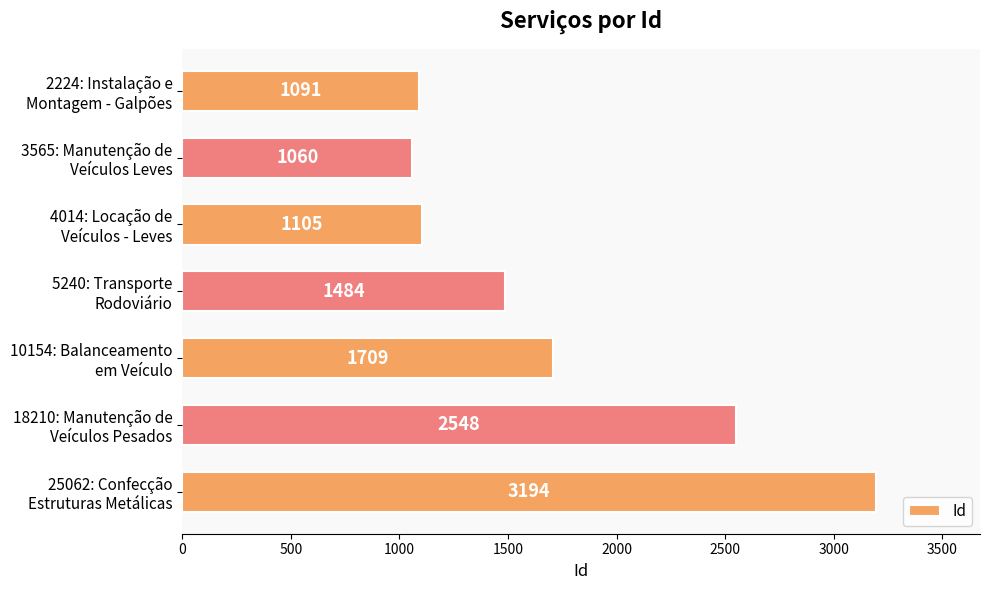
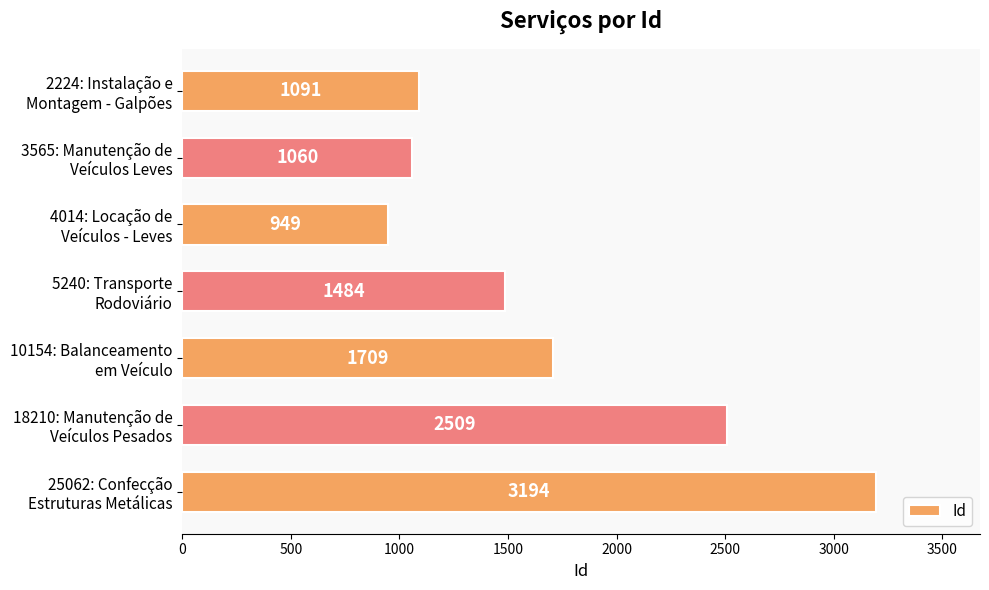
4014: Locação de Veículos - Leves: 1105 -> 949
18210: Manutenção de Veículos Pesados: 2548 -> 2509
